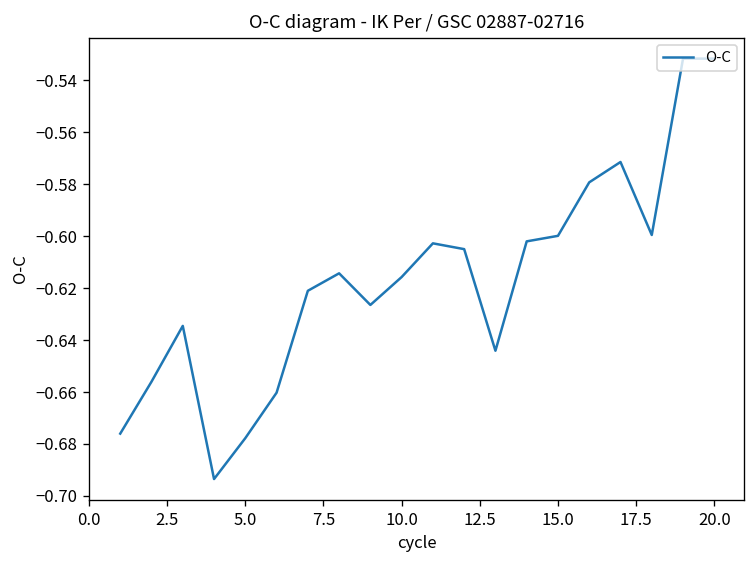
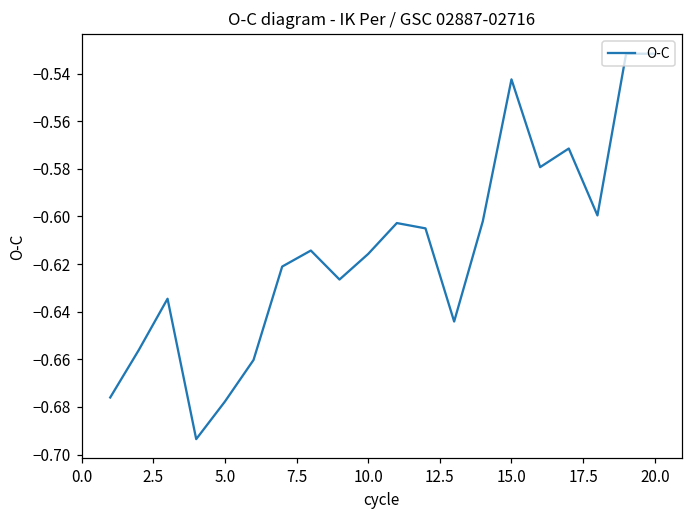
15.0: -0.600 -> -0.542
